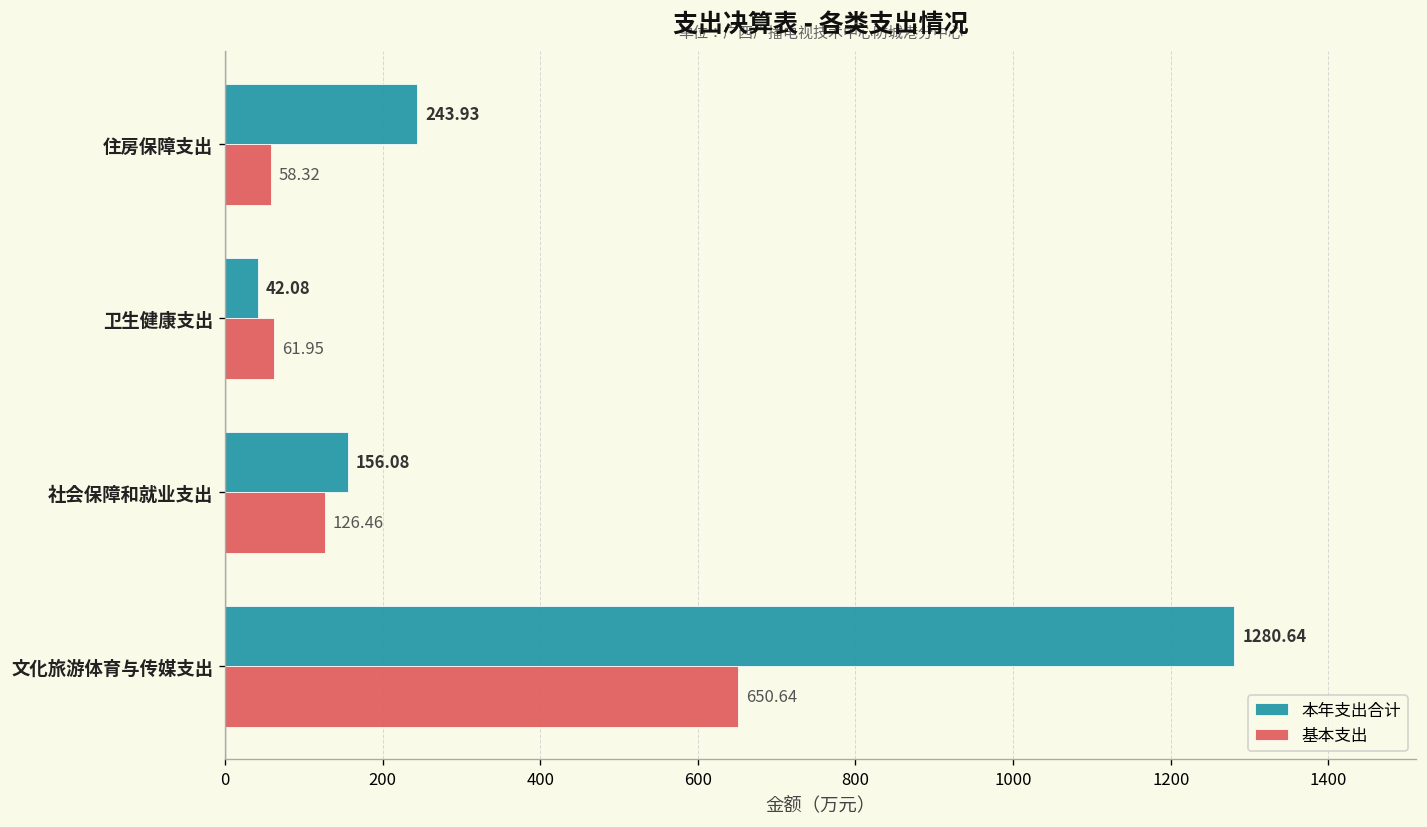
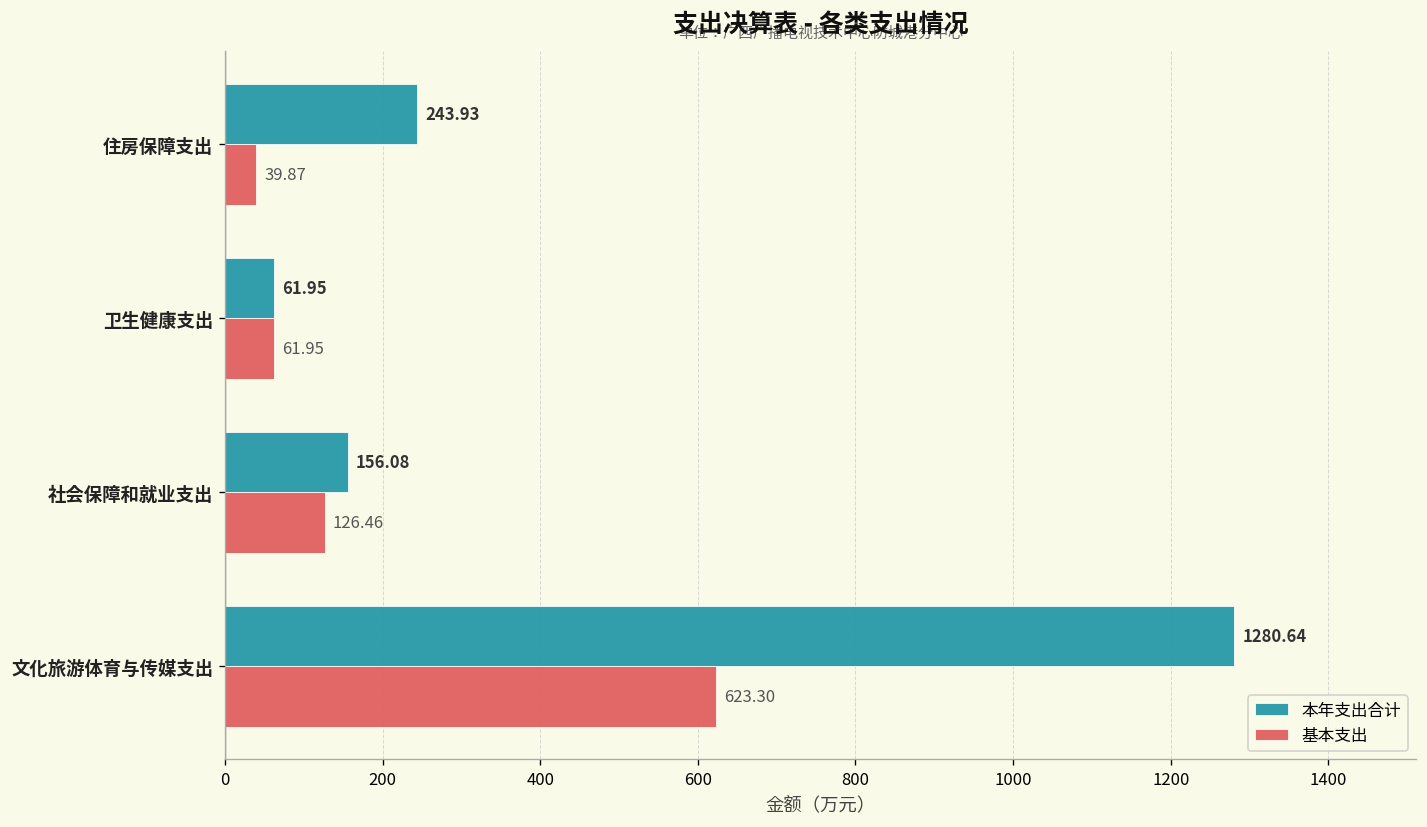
基本支出, 住房保障支出: 58.32 -> 39.87
本年支出合计, 卫生健康支出: 42.08 -> 61.95
基本支出, 文化旅游体育与传媒支出: 650.64 -> 623.30
